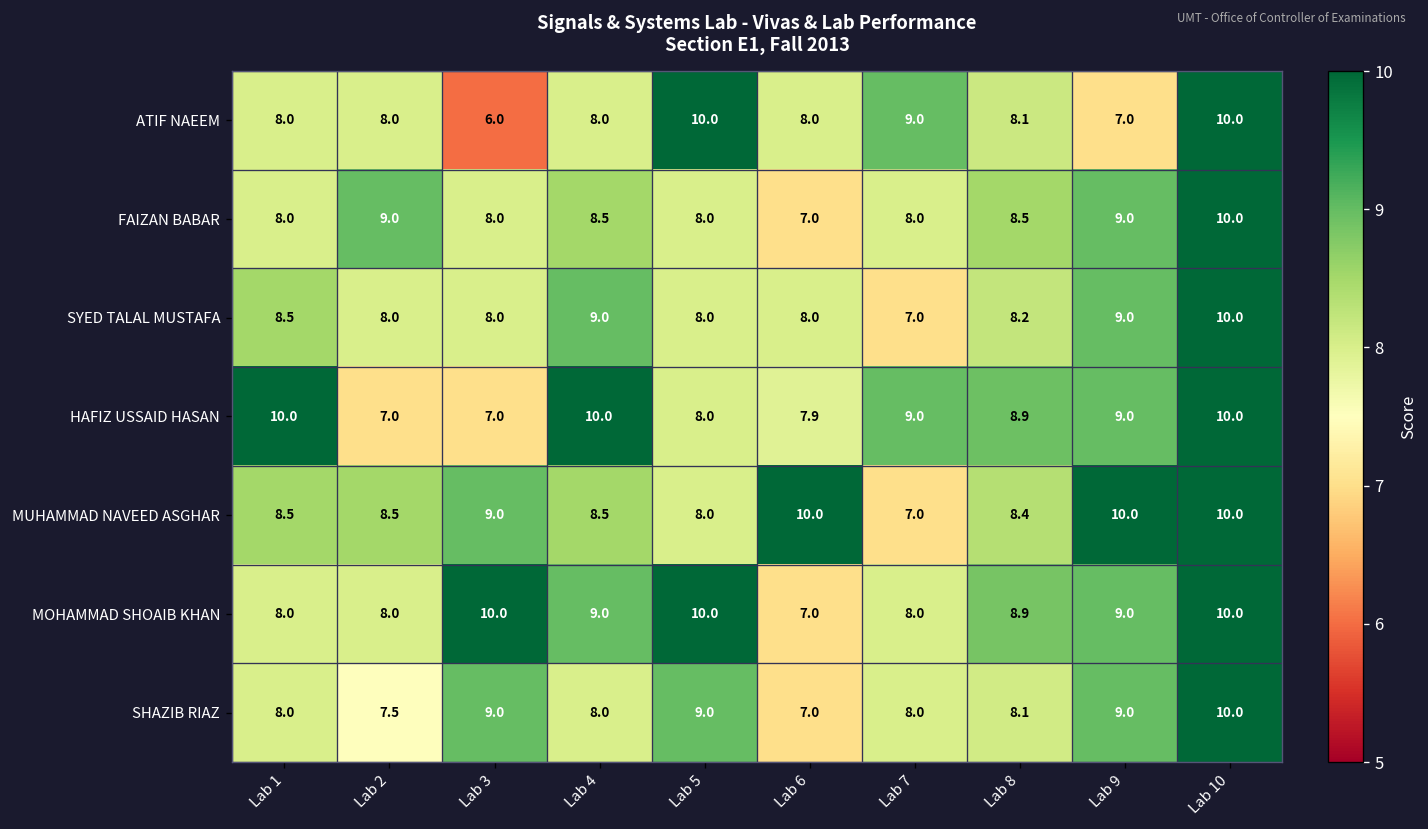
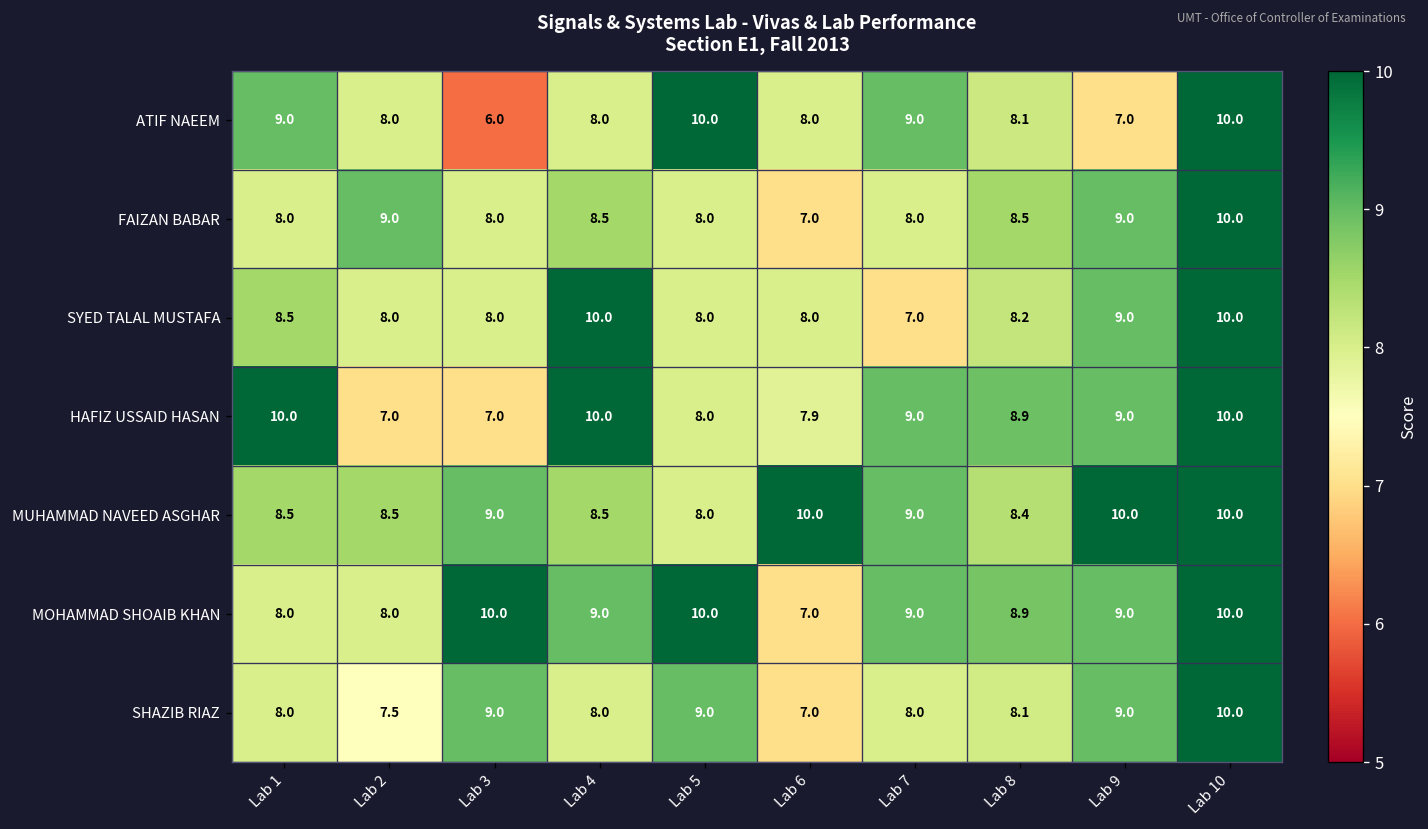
ATIF NAEEM, Lab 1: 8.0 -> 9.0
SYED TALAL MUSTAFA, Lab 4: 9.0 -> 10.0
MUHAMMAD NAVEED ASGHAR, Lab 7: 7.0 -> 9.0
MOHAMMAD SHOAIB KHAN, Lab 7: 8.0 -> 9.0
